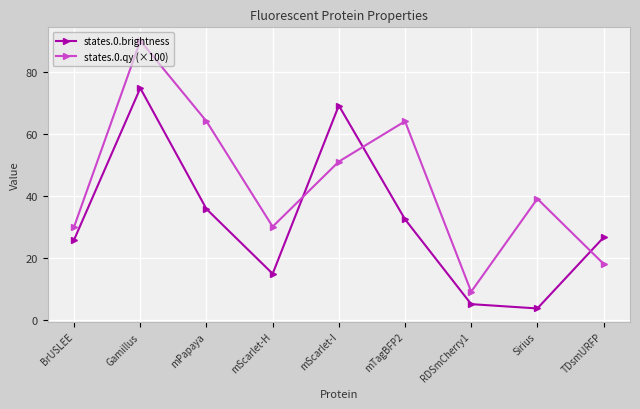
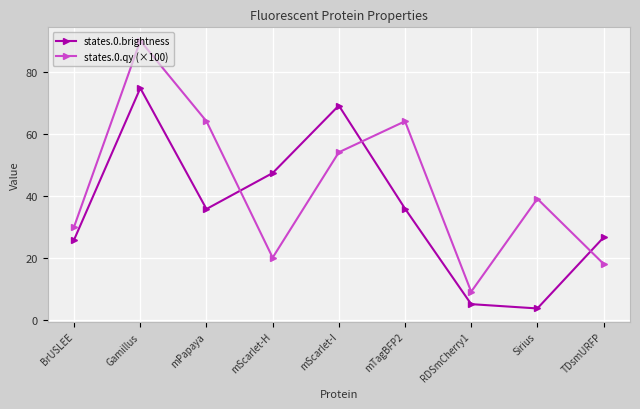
states.0.brightness, mScarlet-H: 15 -> 47
states.0.qy (×100), mScarlet-H: 30 -> 20
states.0.qy (×100), mScarlet-I: 51 -> 54
states.0.brightness, mTagBFP2: 32 -> 36
